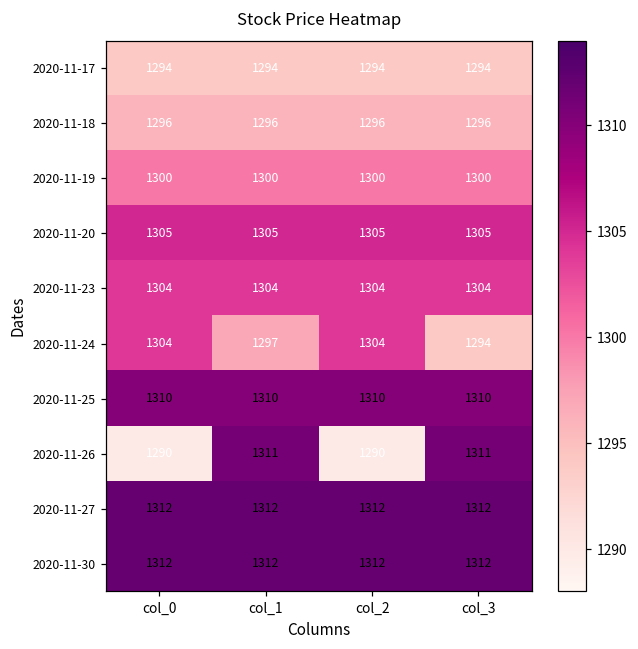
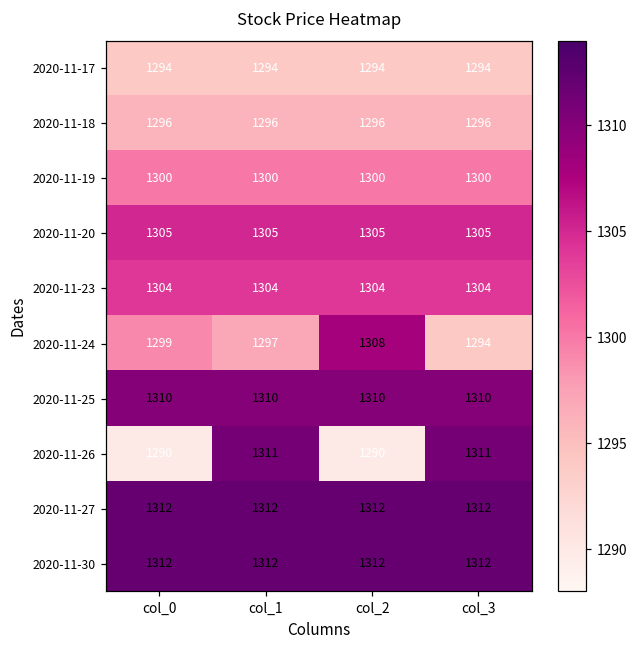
2020-11-24, col_0: 1304 -> 1299
2020-11-24, col_2: 1304 -> 1308
